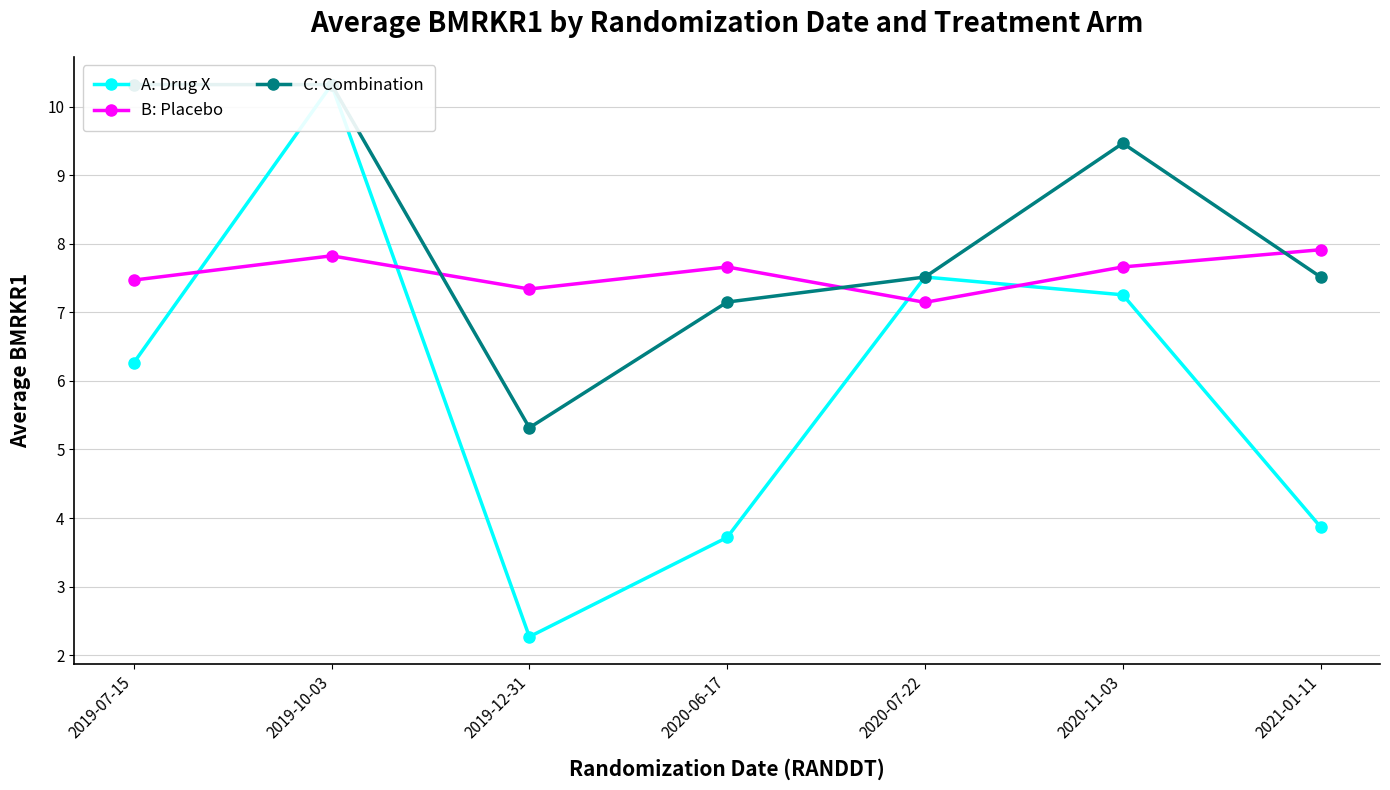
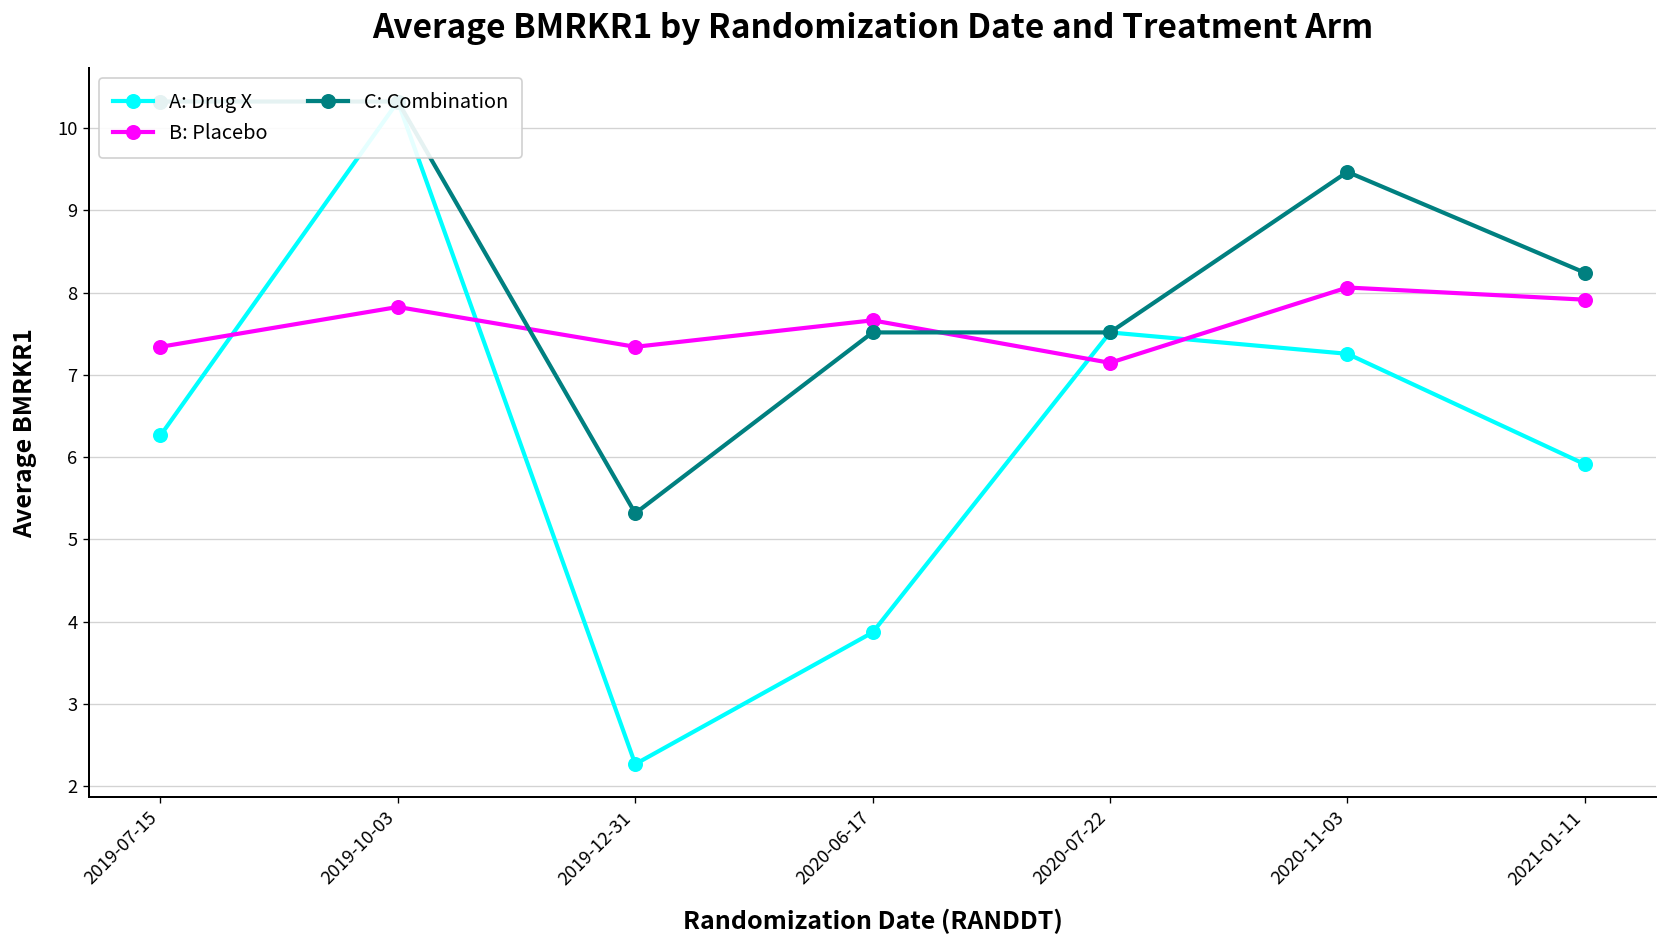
B: Placebo, 2019-07-15: 7.5 -> 7.3
A: Drug X, 2020-06-17: 3.7 -> 3.9
C: Combination, 2020-06-17: 7.2 -> 7.5
B: Placebo, 2020-11-03: 7.7 -> 8.1
A: Drug X, 2021-01-11: 3.9 -> 5.9
C: Combination, 2021-01-11: 7.5 -> 8.2
